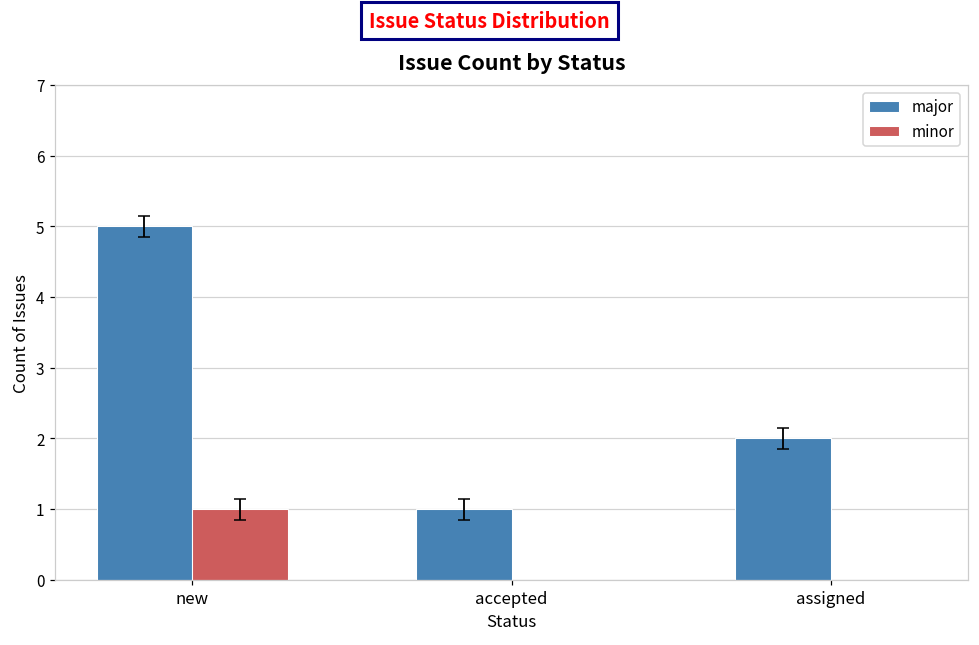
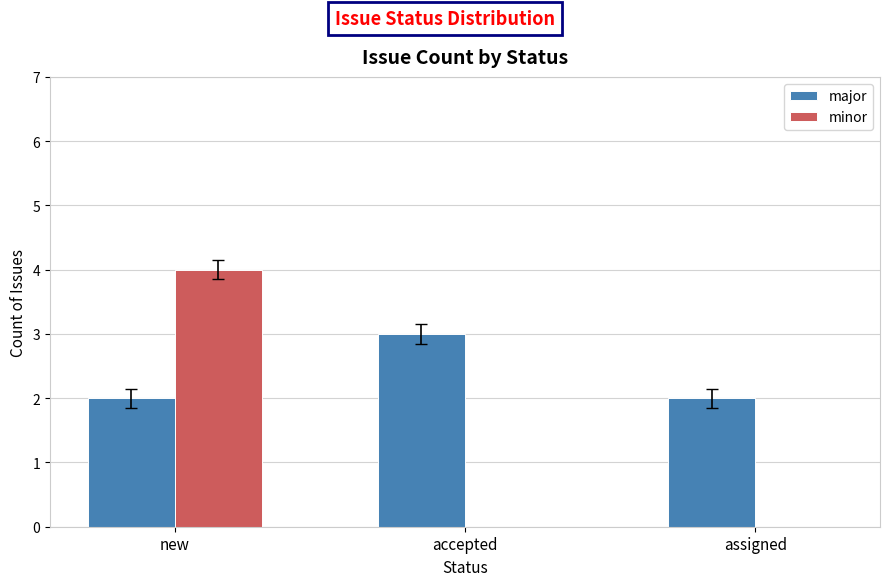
major, new: 5 -> 2
minor, new: 1 -> 4
major, accepted: 1 -> 3
